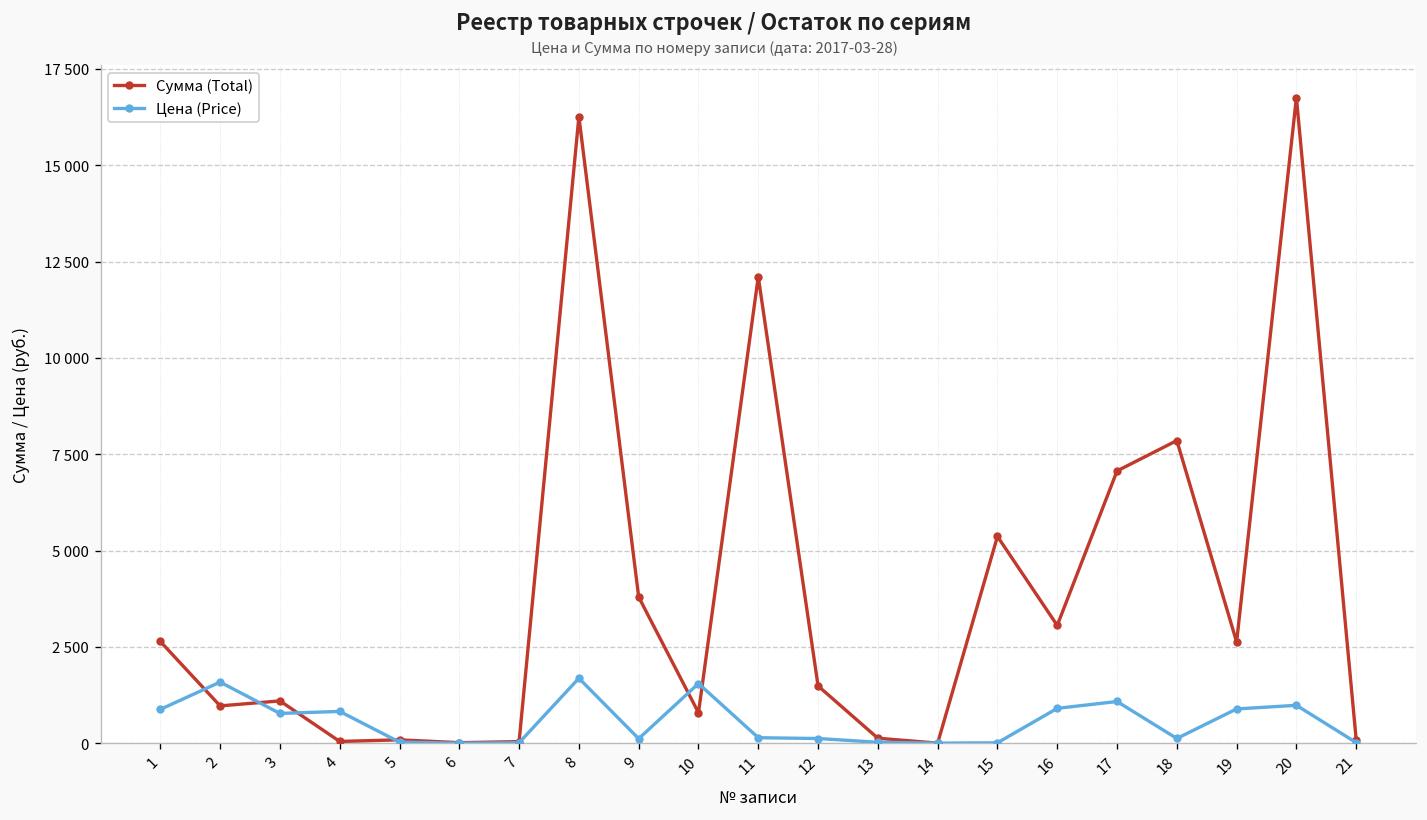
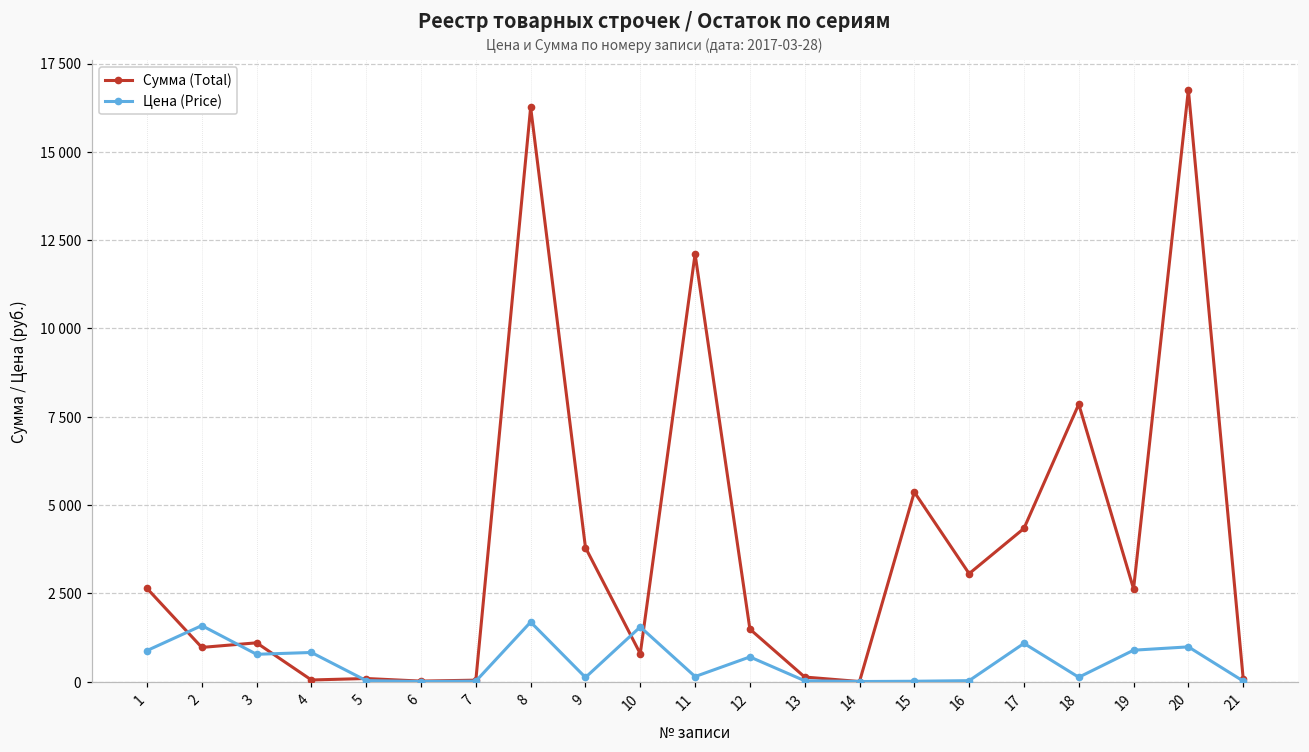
Цена (Price), 12: 100 -> 700
Цена (Price), 16: 900 -> 0
Сумма (Total), 17: 7100 -> 4300
